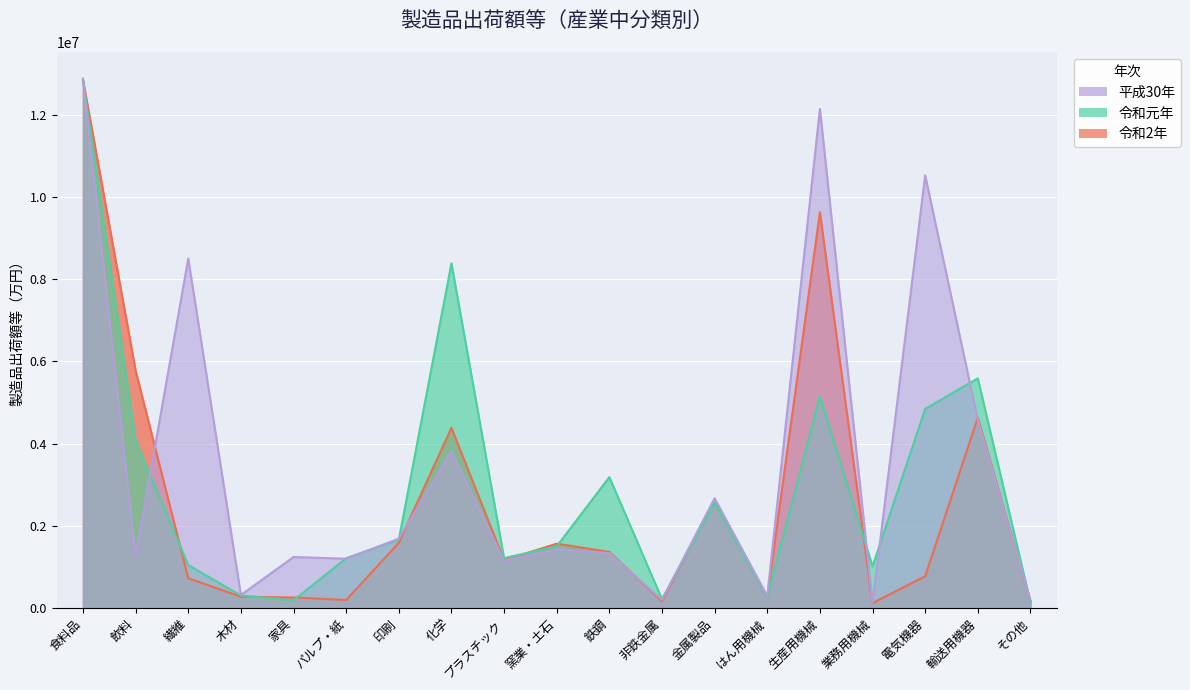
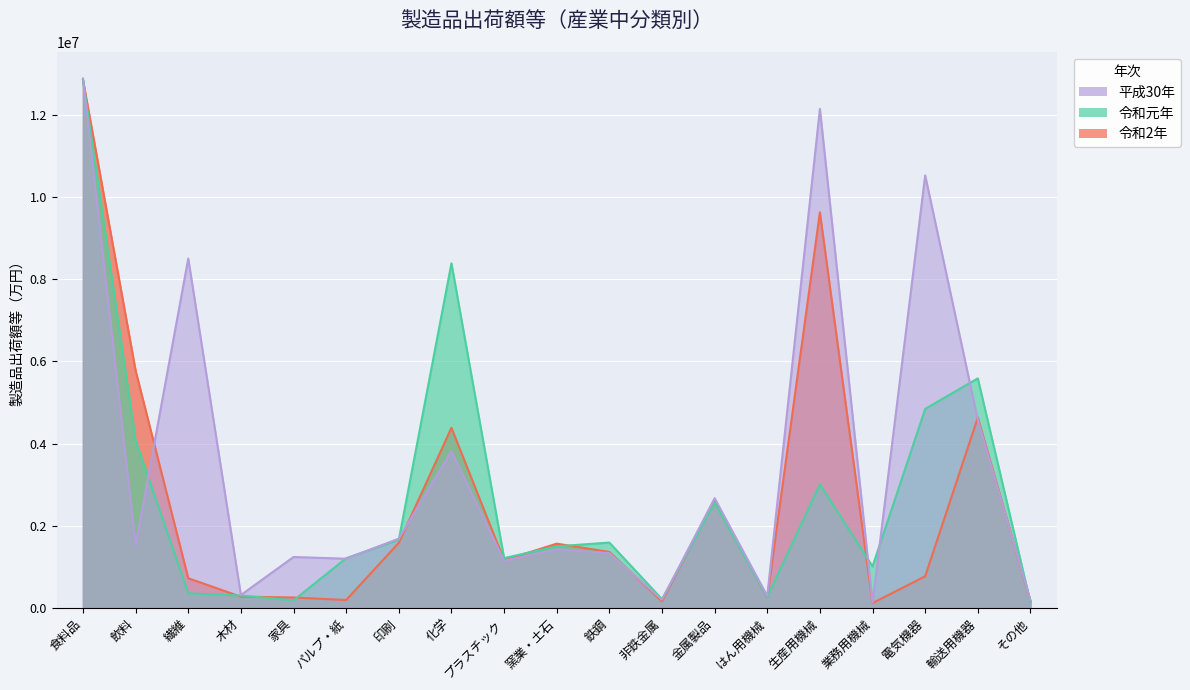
平成30年, 飲料: 1300000 -> 1500000
令和元年, 繊維: 1000000 -> 400000
令和元年, 鉄鋼: 3200000 -> 1600000
令和元年, 生産用機械: 5100000 -> 3000000
